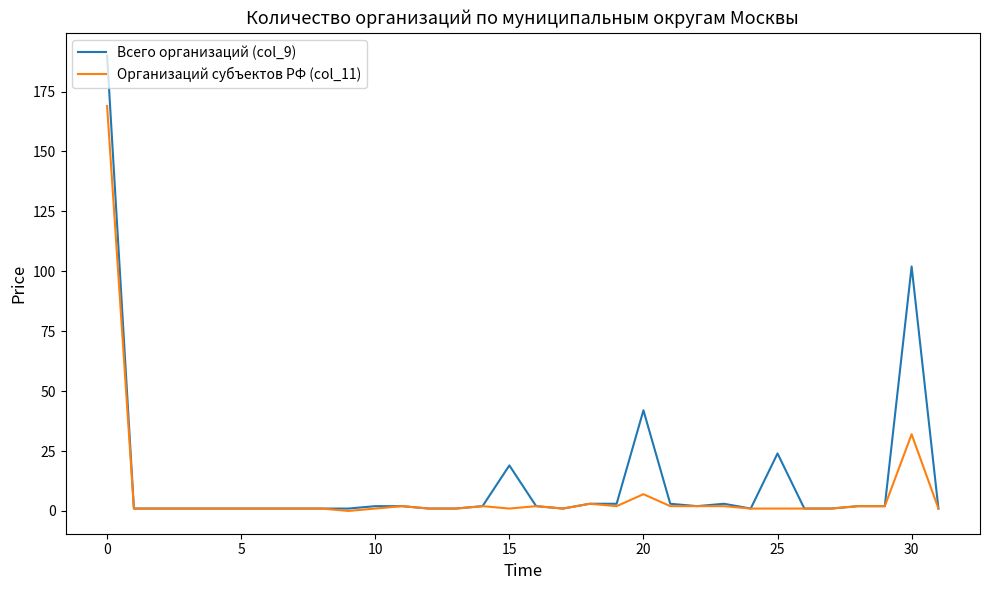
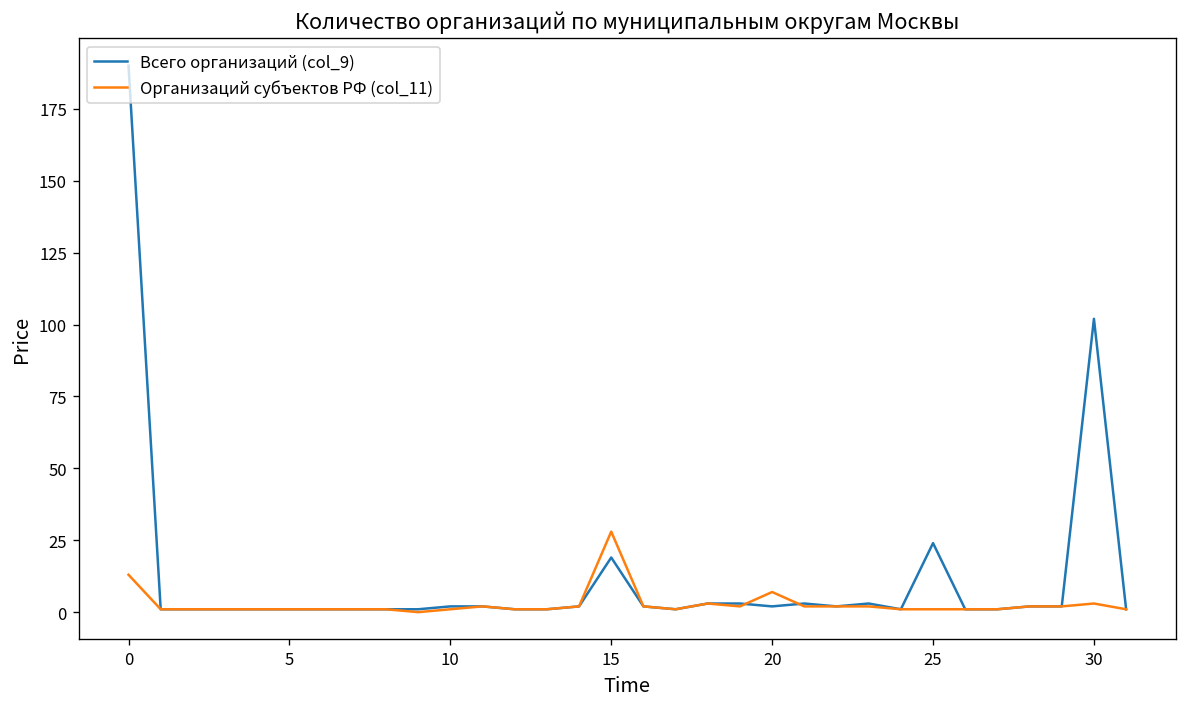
Организаций субъектов РФ (col_11), 0: 169 -> 13
Организаций субъектов РФ (col_11), 15: 1 -> 28
Всего организаций (col_9), 20: 42 -> 2
Организаций субъектов РФ (col_11), 30: 32 -> 3
